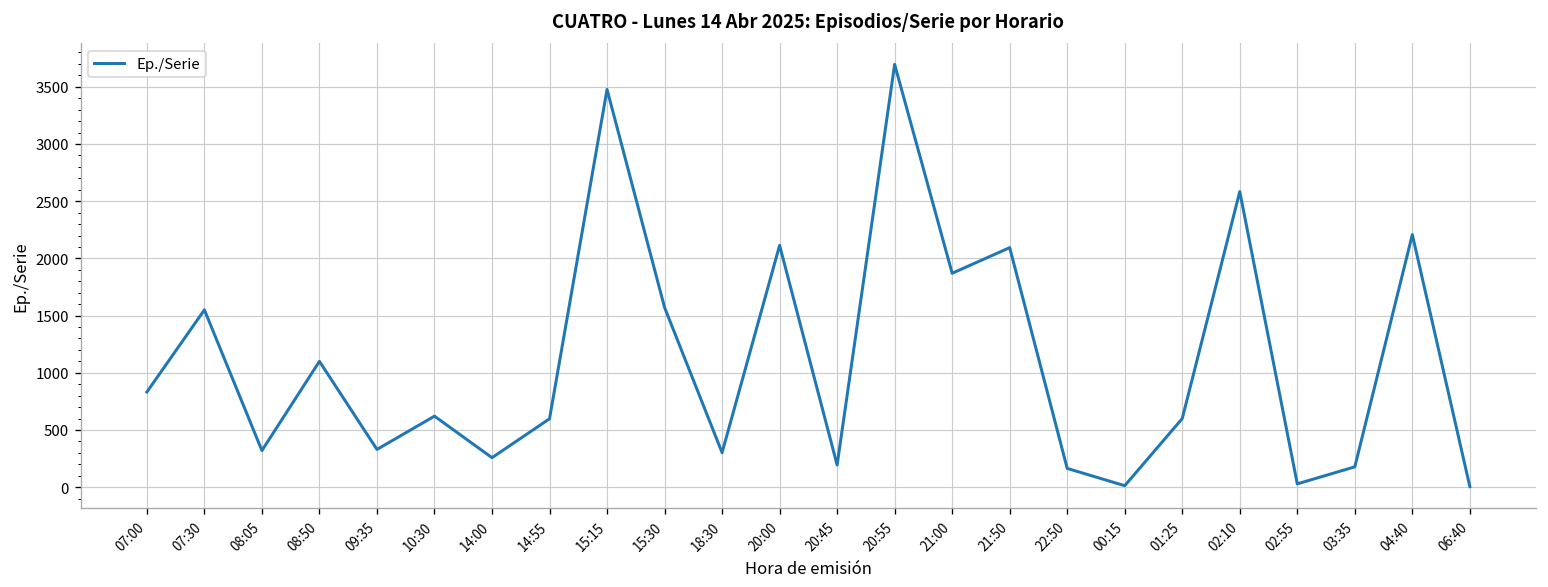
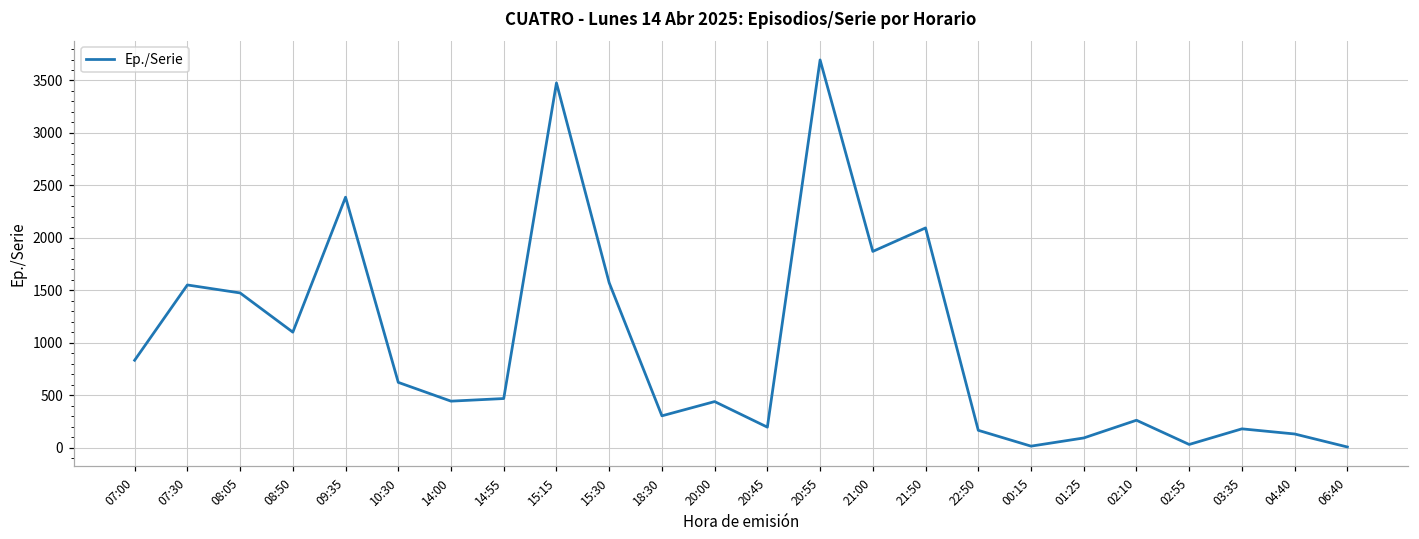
08:05: 300 -> 1500
09:35: 300 -> 2400
14:00: 300 -> 400
14:55: 600 -> 500
20:00: 2100 -> 400
01:25: 600 -> 100
02:10: 2600 -> 300
04:40: 2200 -> 100
